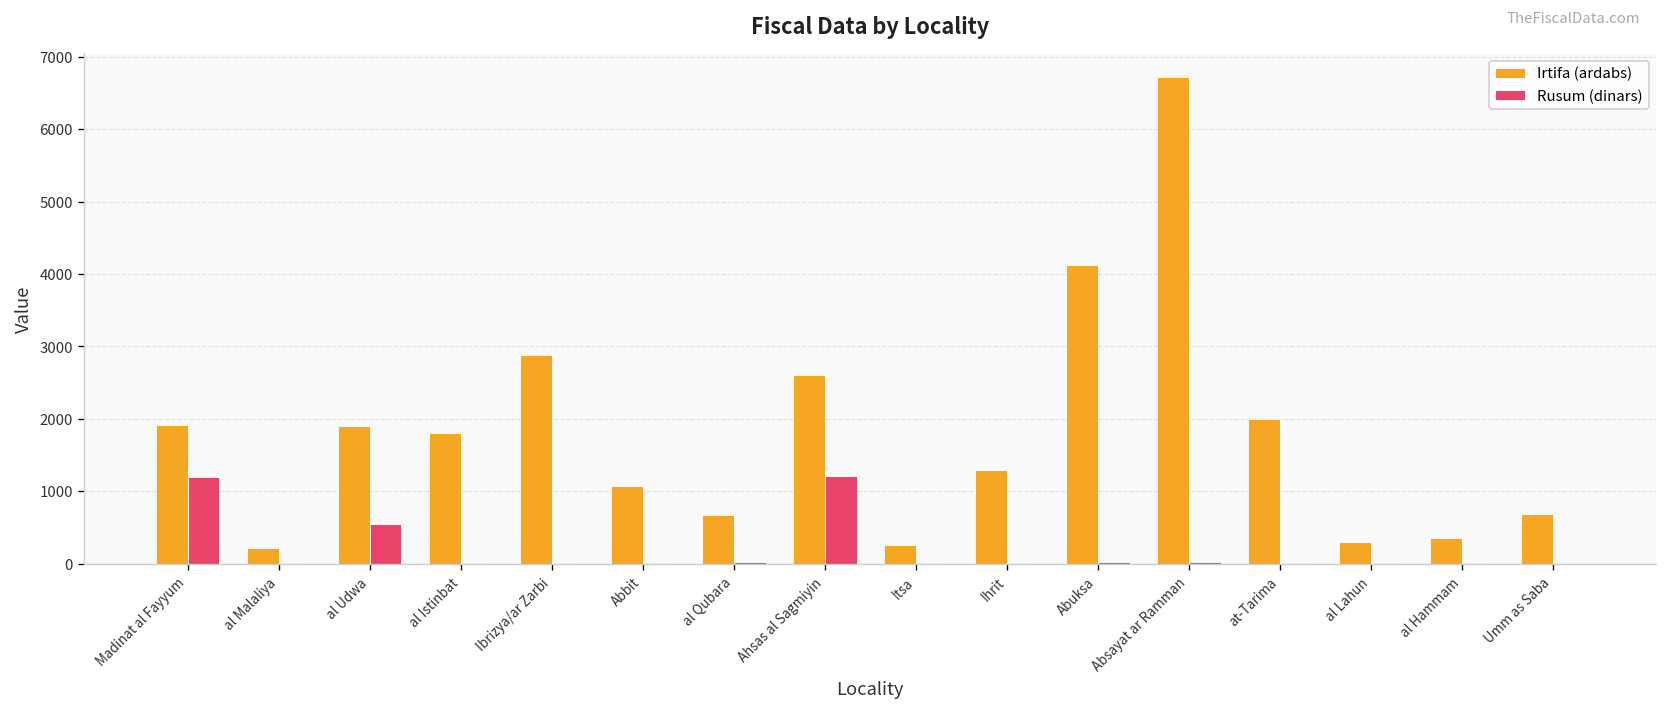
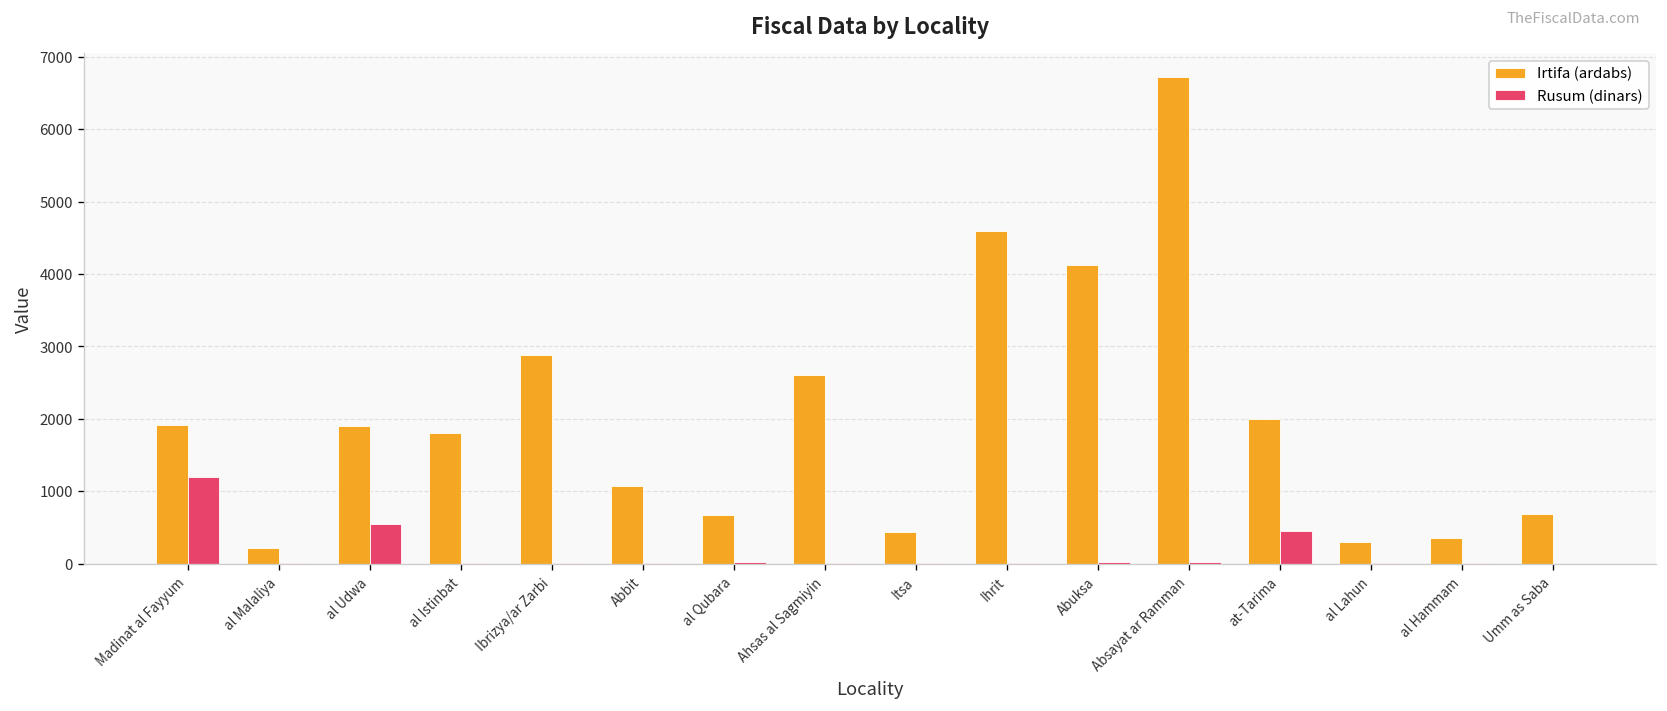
Rusum (dinars), Ahsas al Sagmiyin: 1200 -> 0
Irtifa (ardabs), Itsa: 300 -> 400
Irtifa (ardabs), Ihrit: 1300 -> 4600
Rusum (dinars), at-Tarima: 0 -> 400
